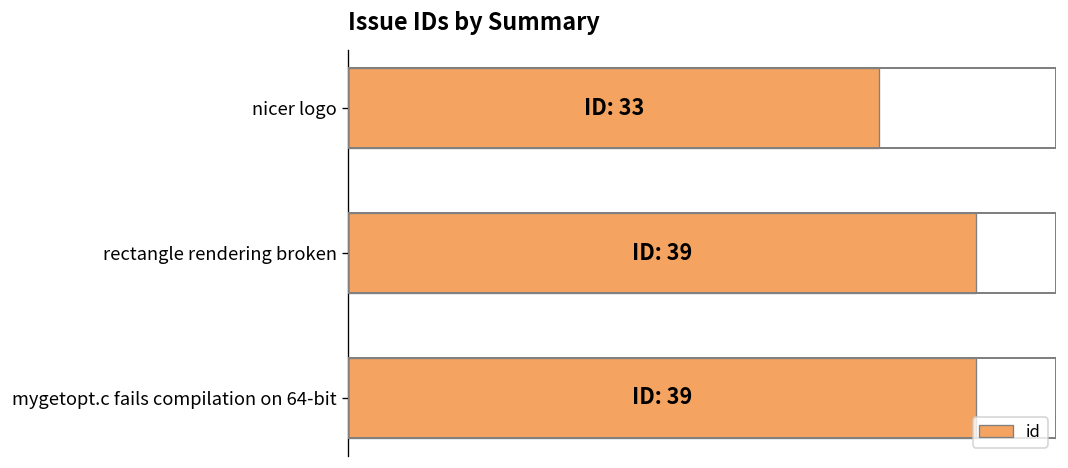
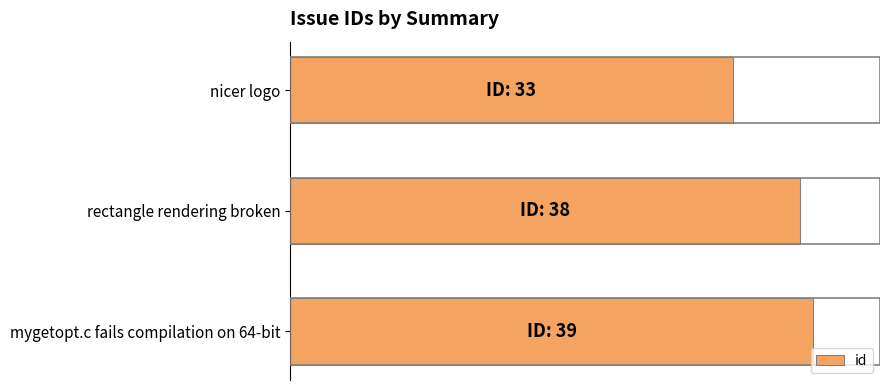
rectangle rendering broken: 39 -> 38
